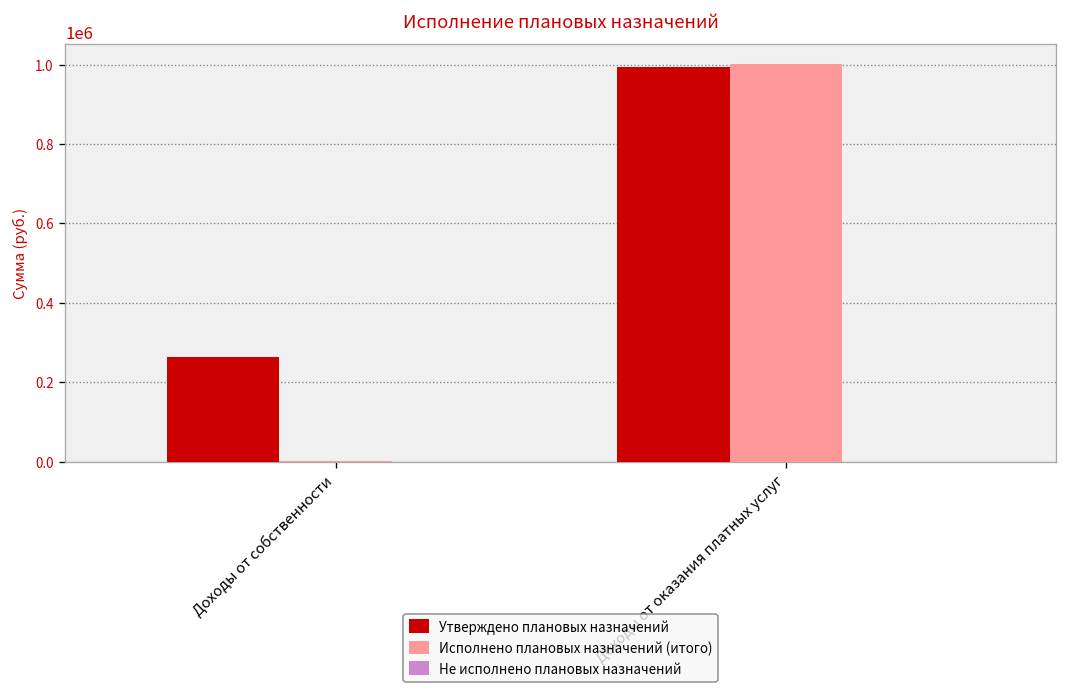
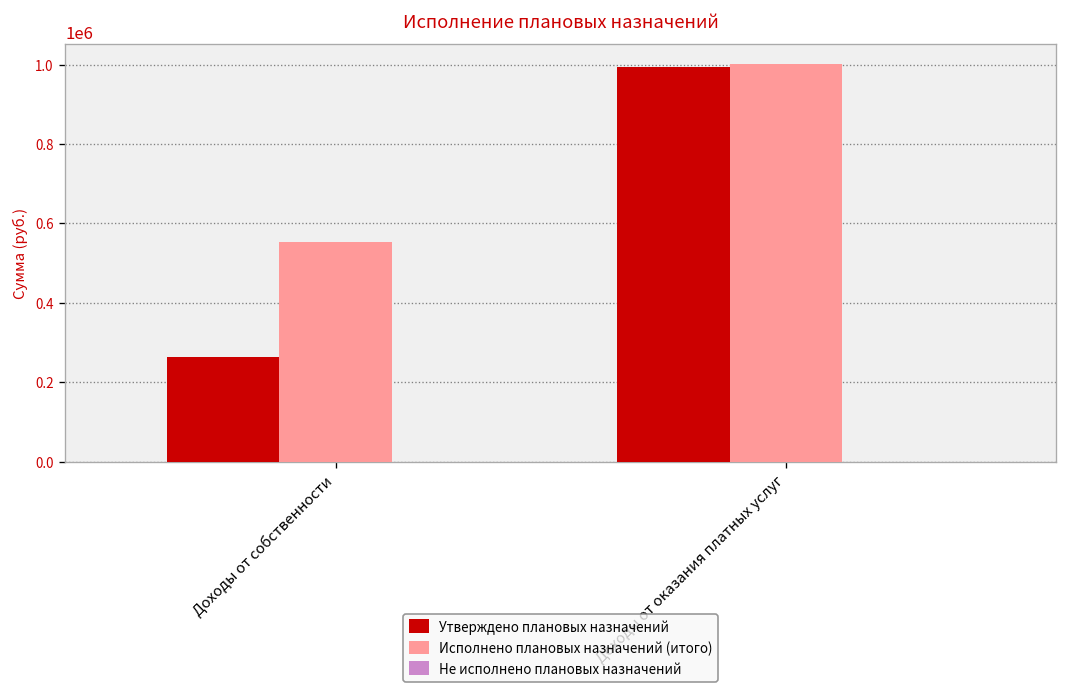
Исполнено плановых назначений (итого), Доходы от собственности: 0 -> 550000
